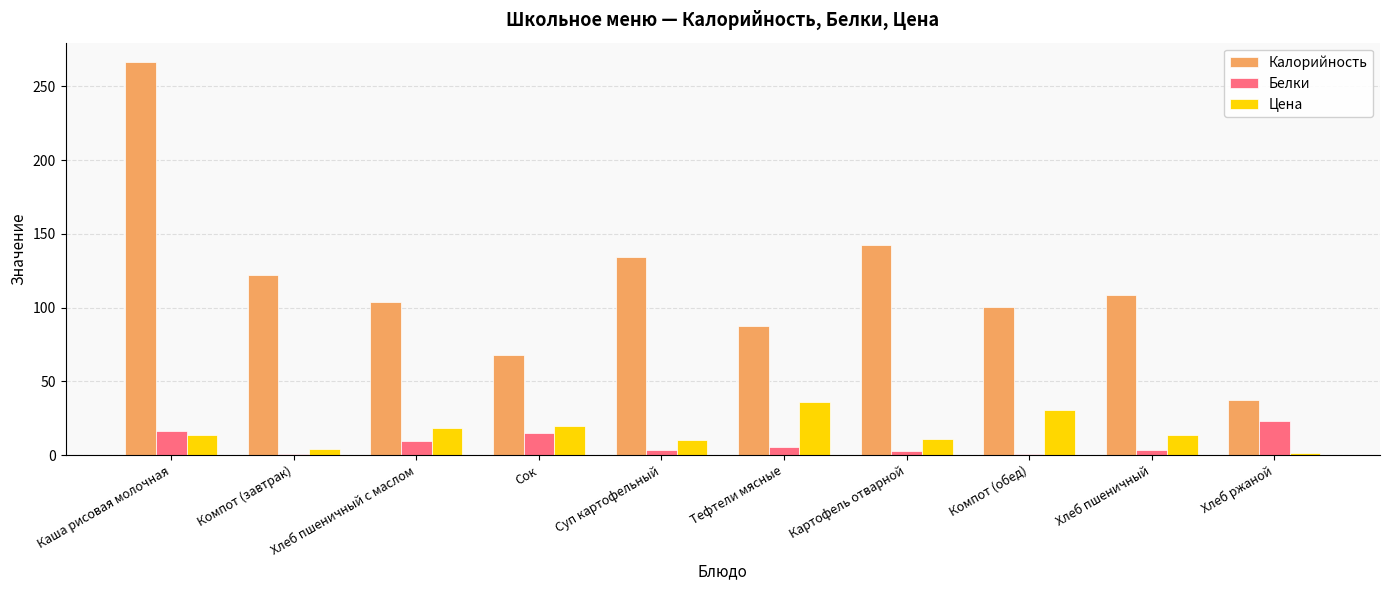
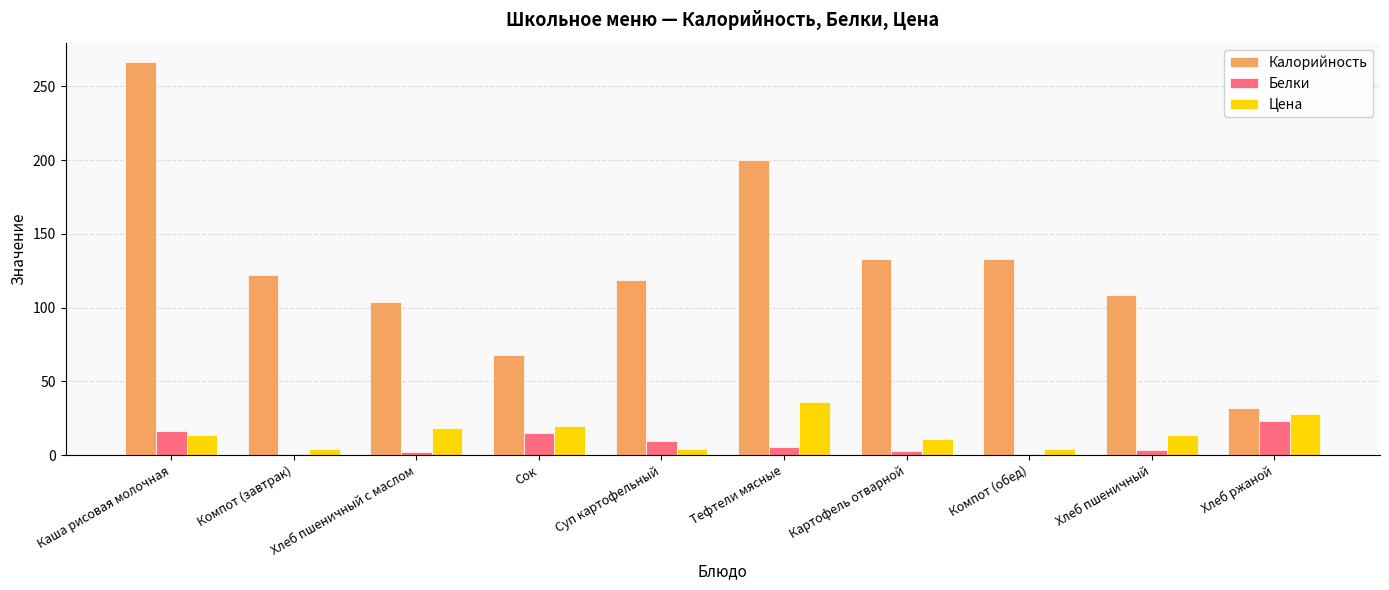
Белки, Хлеб пшеничный с маслом: 10 -> 2
Калорийность, Суп картофельный: 134 -> 119
Белки, Суп картофельный: 3 -> 10
Цена, Суп картофельный: 10 -> 4
Калорийность, Тефтели мясные: 87 -> 200
Калорийность, Картофель отварной: 142 -> 133
Калорийность, Компот (обед): 100 -> 133
Цена, Компот (обед): 30 -> 4
Калорийность, Хлеб ржаной: 38 -> 32
Цена, Хлеб ржаной: 1 -> 28
